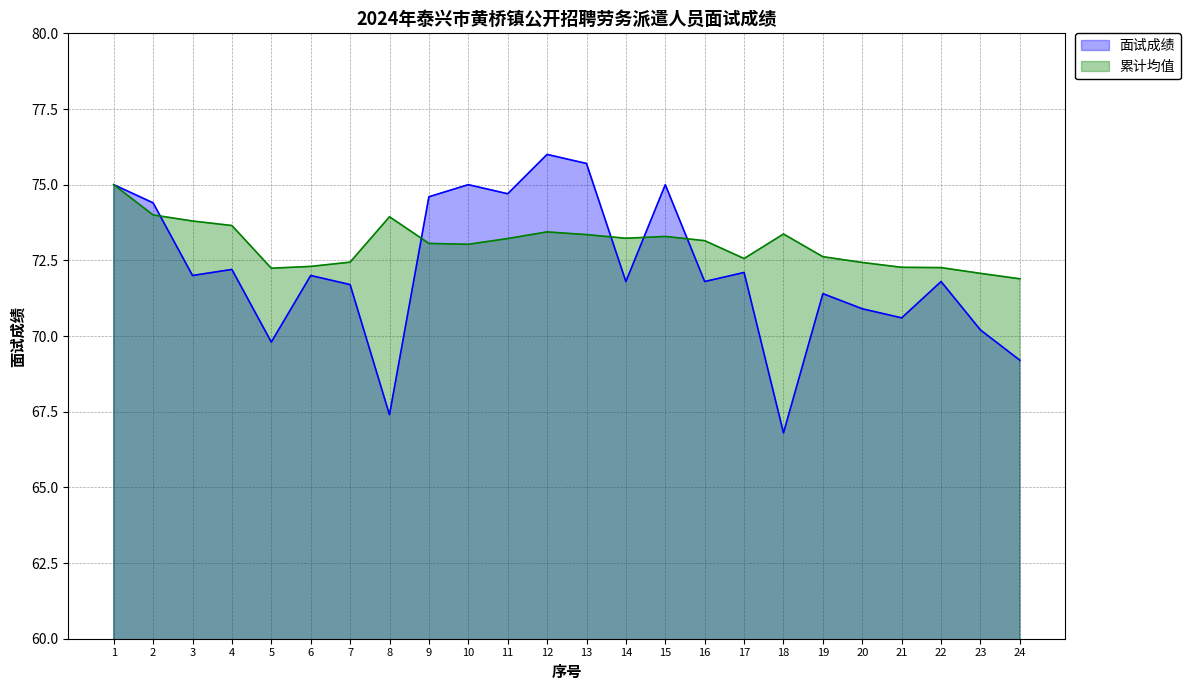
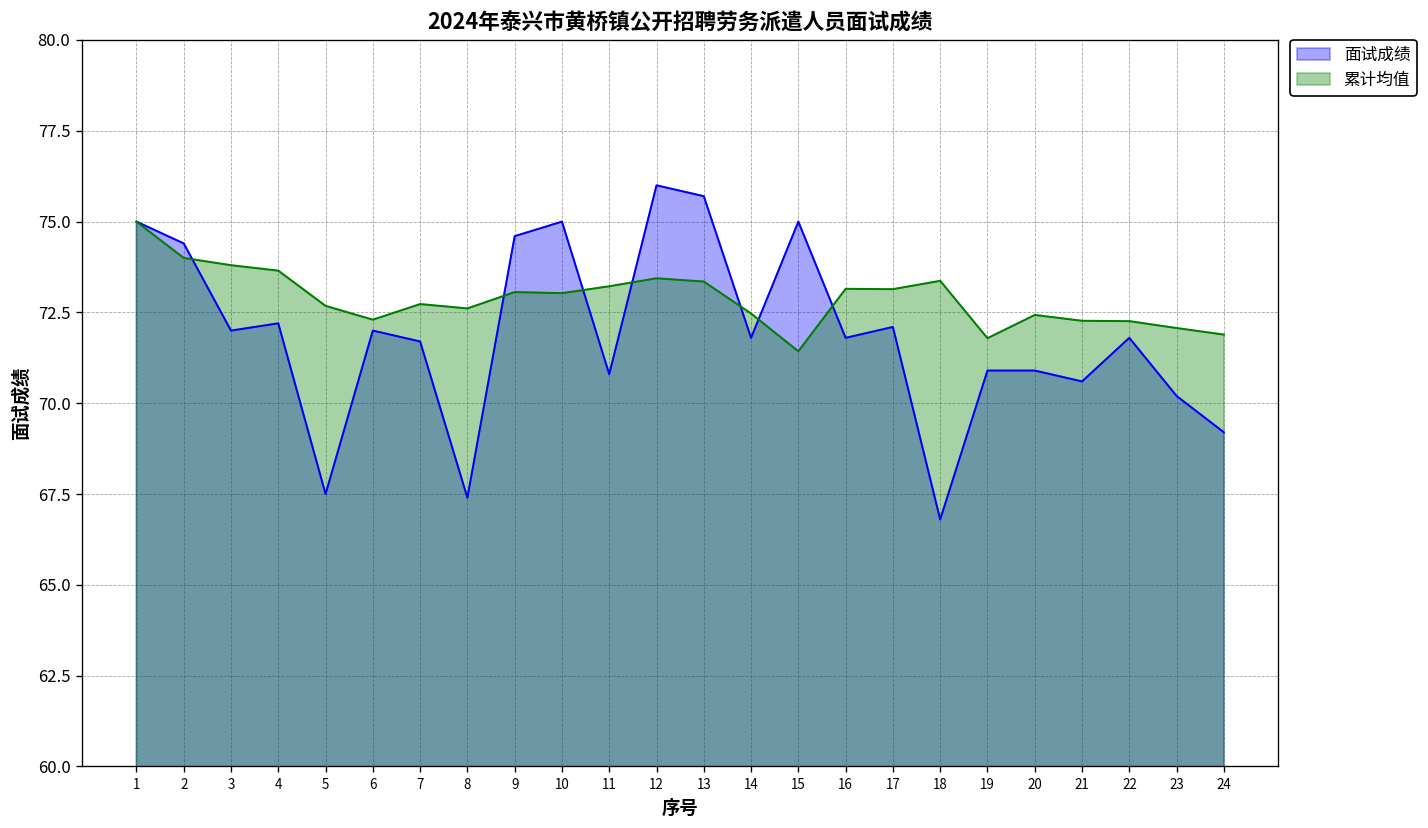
面试成绩, 5: 69.8 -> 67.5
累计均值, 5: 72.2 -> 72.7
累计均值, 7: 72.4 -> 72.7
累计均值, 8: 73.9 -> 72.6
面试成绩, 11: 74.7 -> 70.8
累计均值, 14: 73.2 -> 72.5
累计均值, 15: 73.3 -> 71.4
累计均值, 17: 72.6 -> 73.1
面试成绩, 19: 71.4 -> 70.9
累计均值, 19: 72.6 -> 71.8
